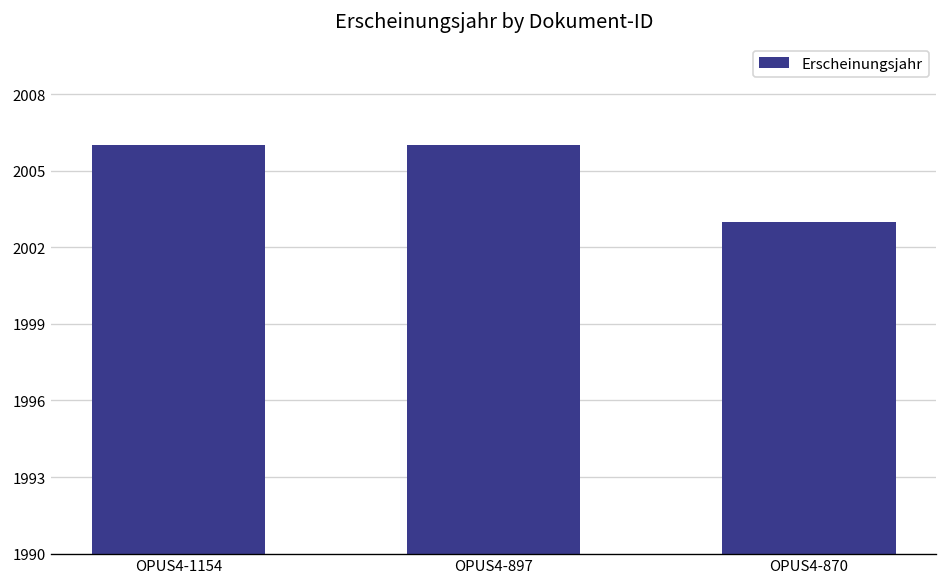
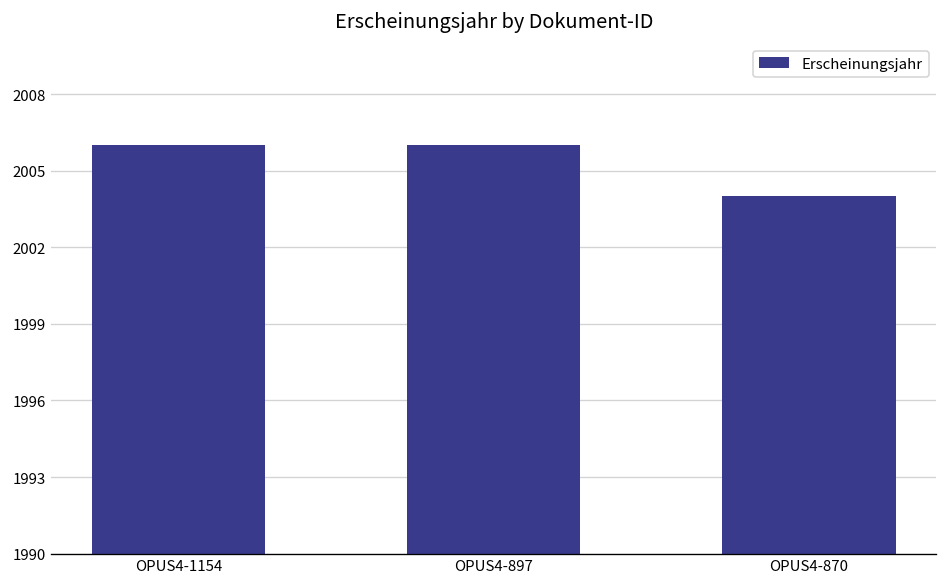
OPUS4-870: 2003 -> 2004
